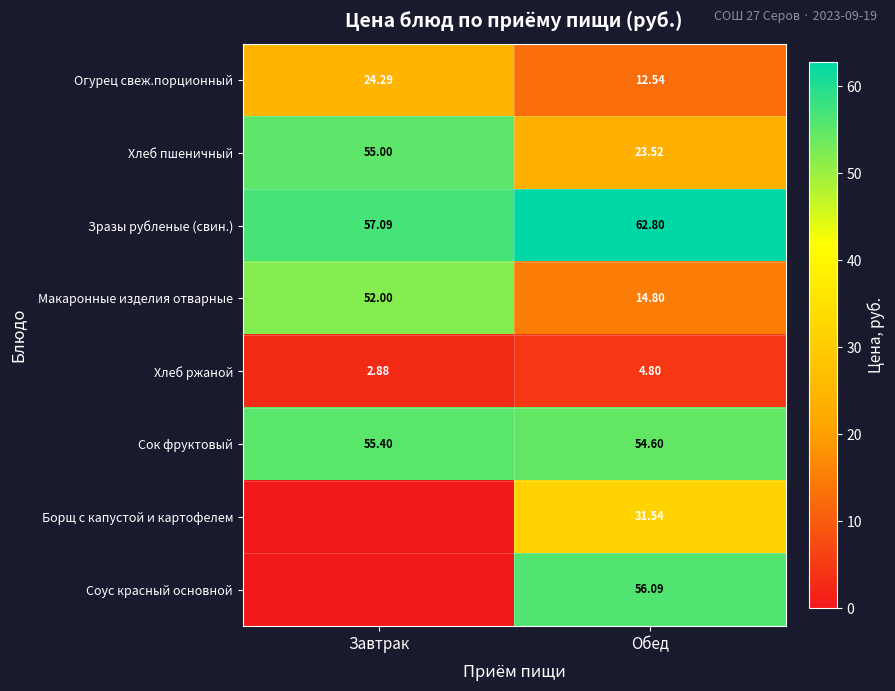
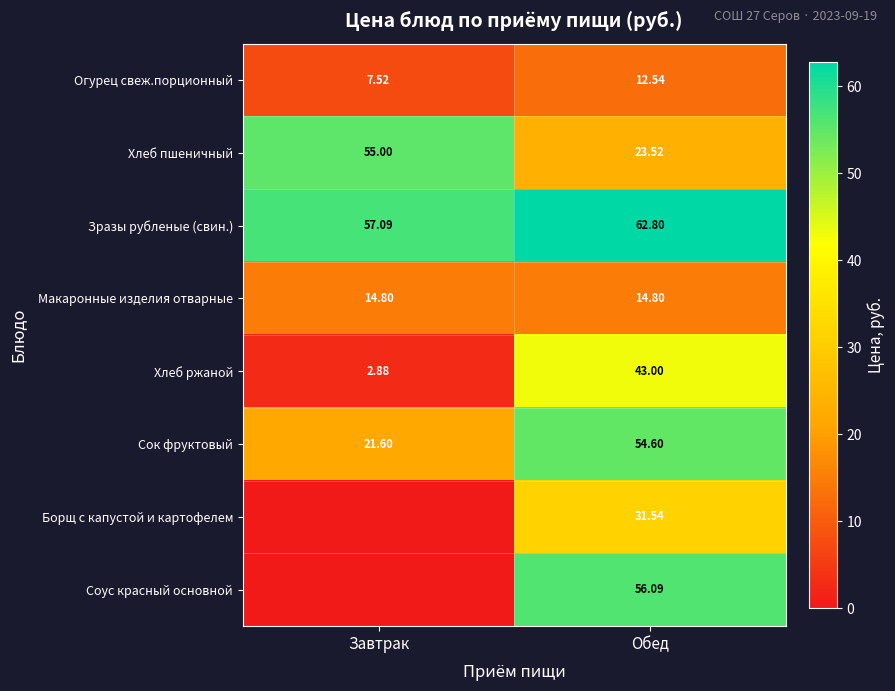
Огурец свеж.порционный, Завтрак: 24.29 -> 7.52
Макаронные изделия отварные, Завтрак: 52.00 -> 14.80
Хлеб ржаной, Обед: 4.80 -> 43.00
Сок фруктовый, Завтрак: 55.40 -> 21.60
